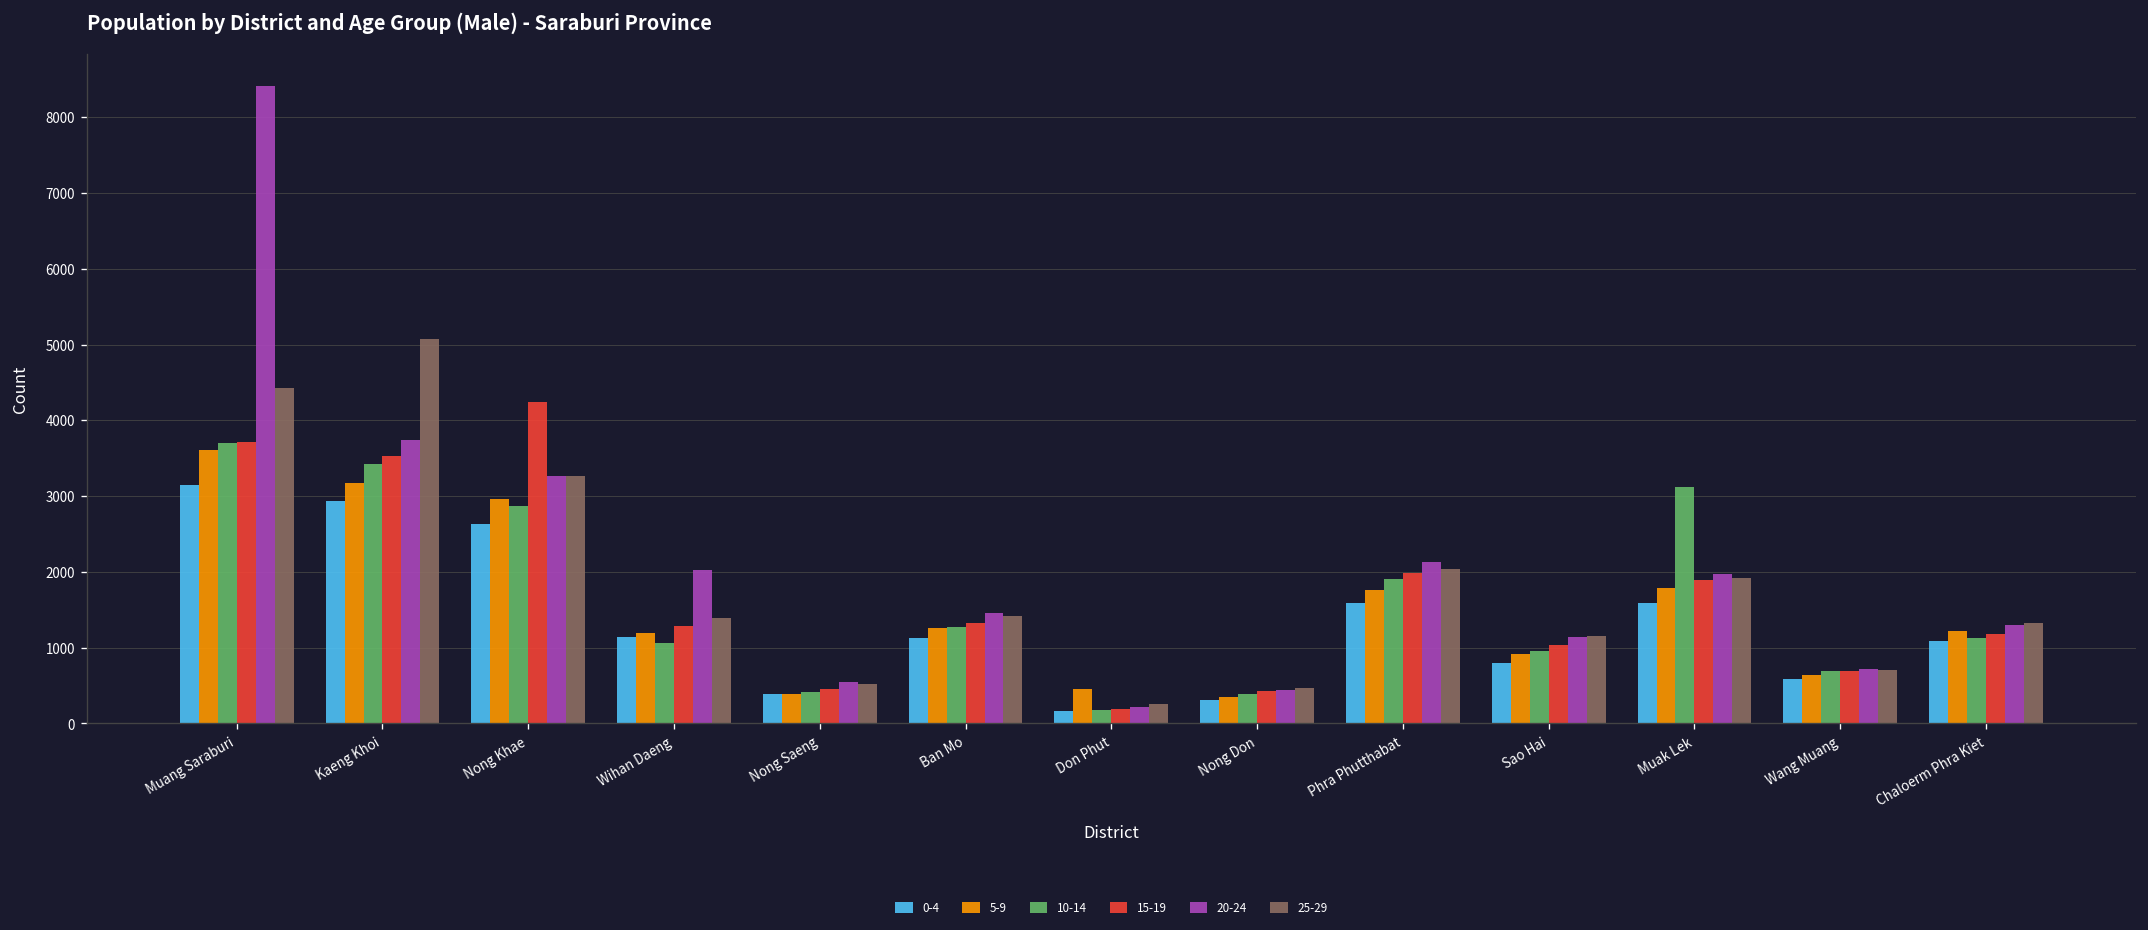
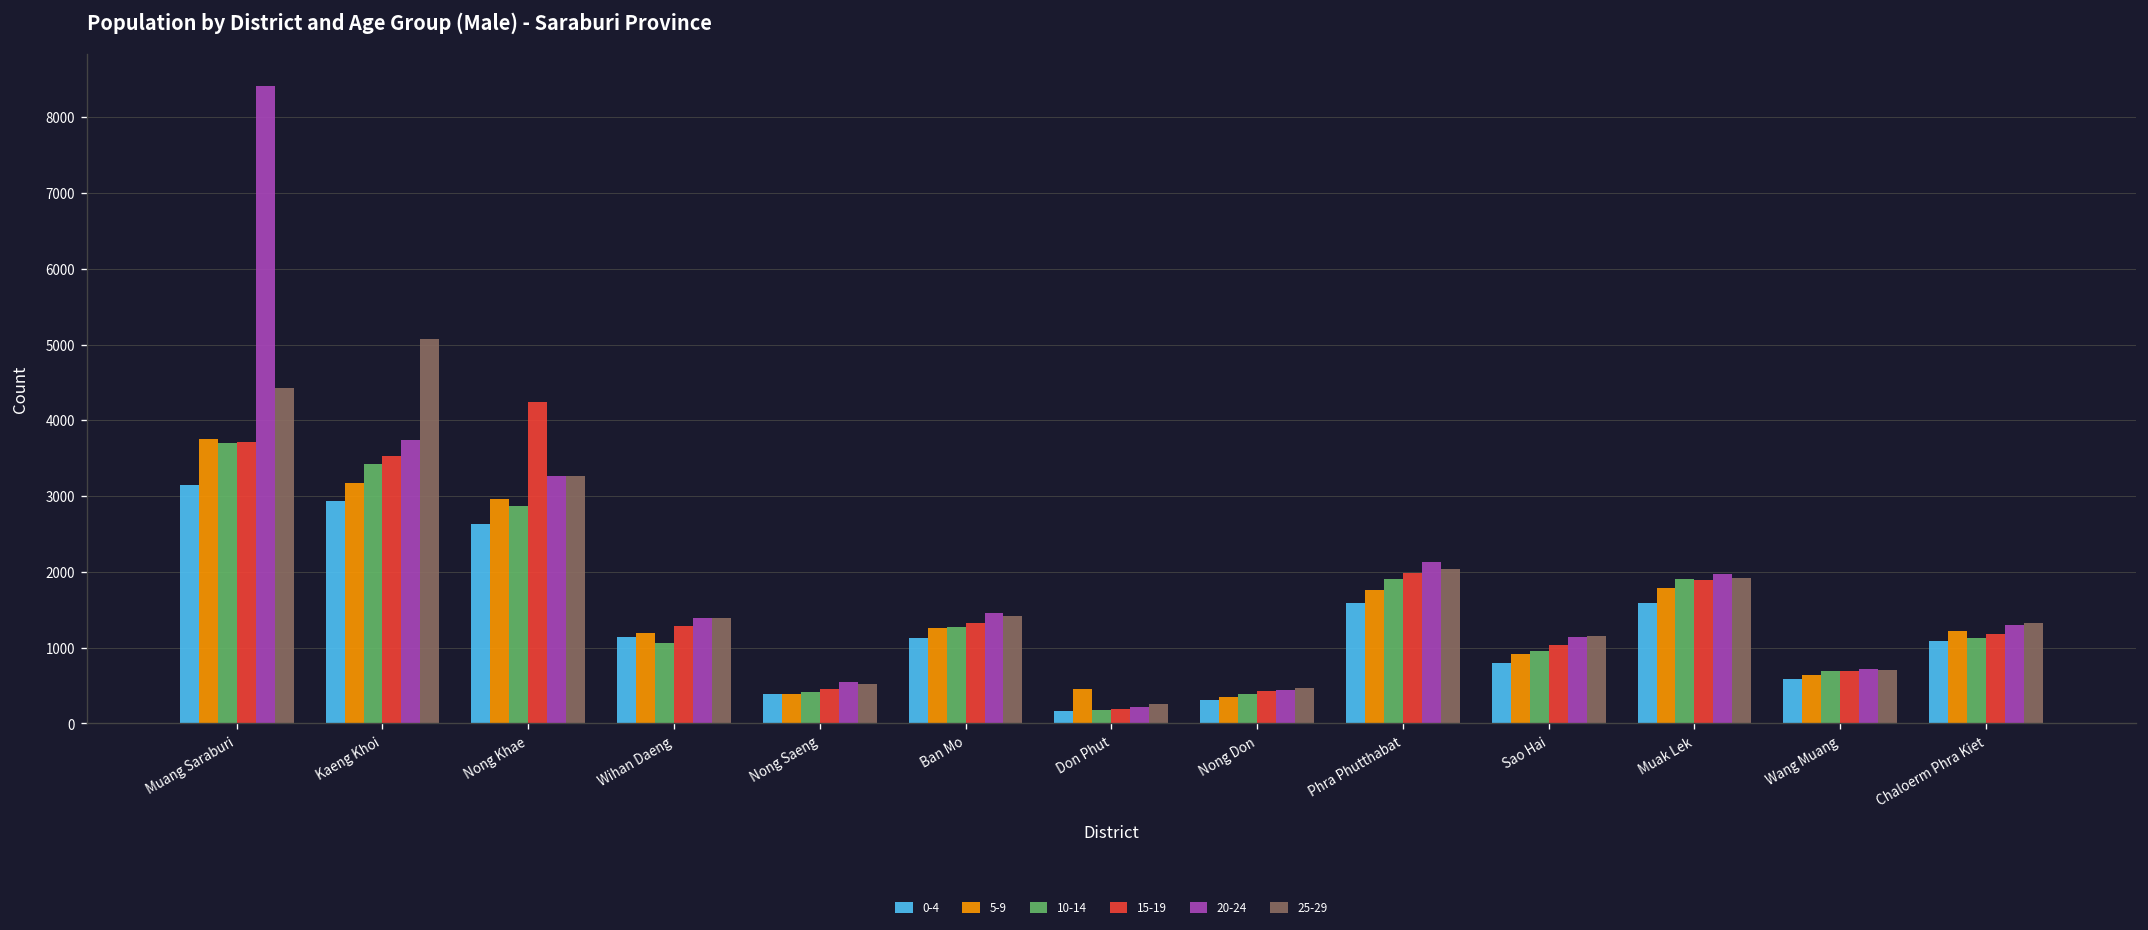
5-9, Muang Saraburi: 3600 -> 3800
20-24, Wihan Daeng: 2000 -> 1400
10-14, Muak Lek: 3100 -> 1900
